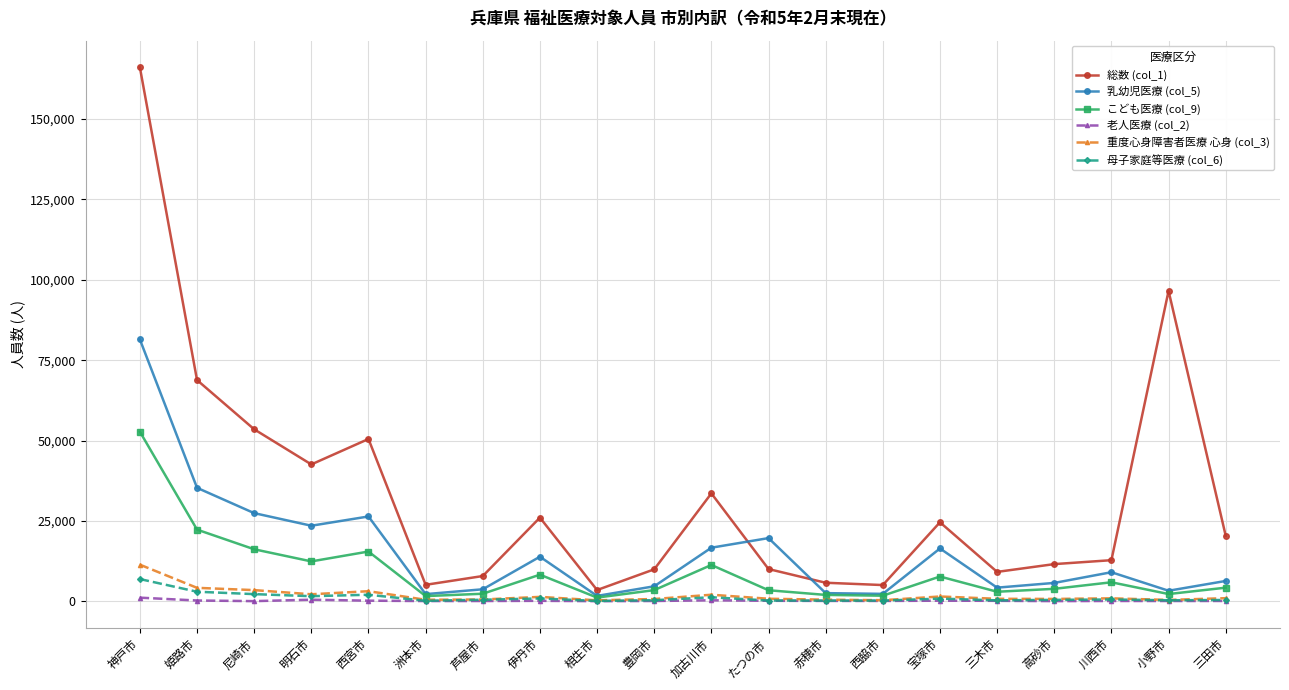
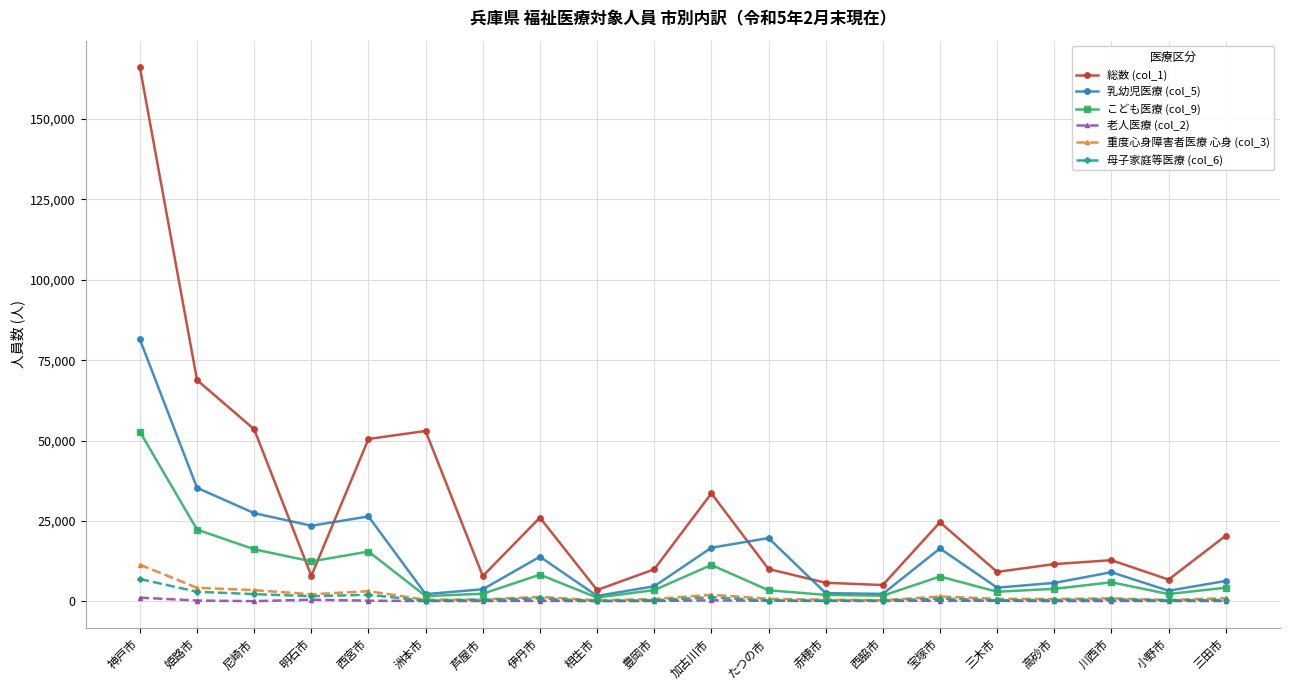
総数 (col_1), 明石市: 43,000 -> 8,000
総数 (col_1), 洲本市: 5,000 -> 53,000
総数 (col_1), 小野市: 97,000 -> 7,000
